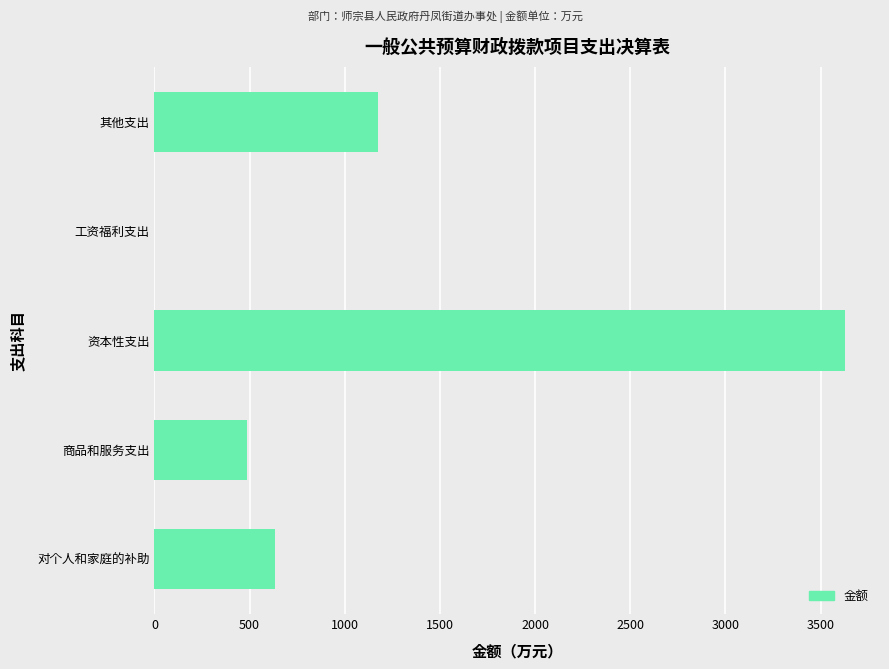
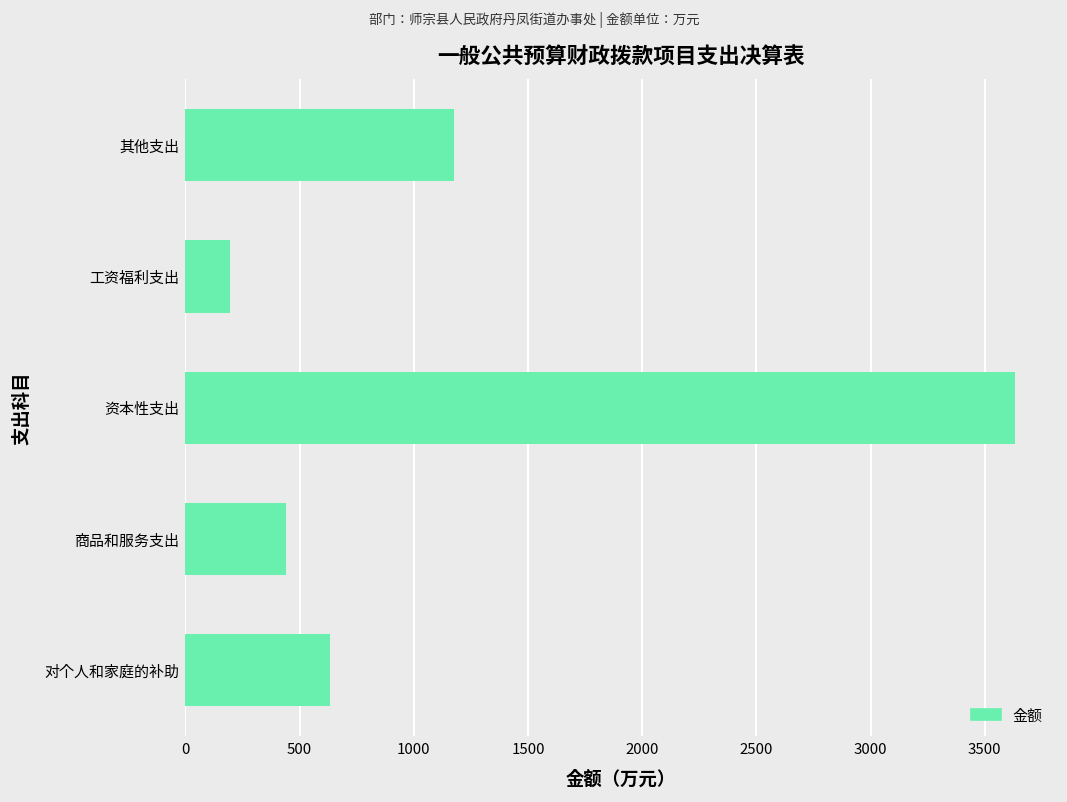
工资福利支出: 0 -> 200
商品和服务支出: 480 -> 440
